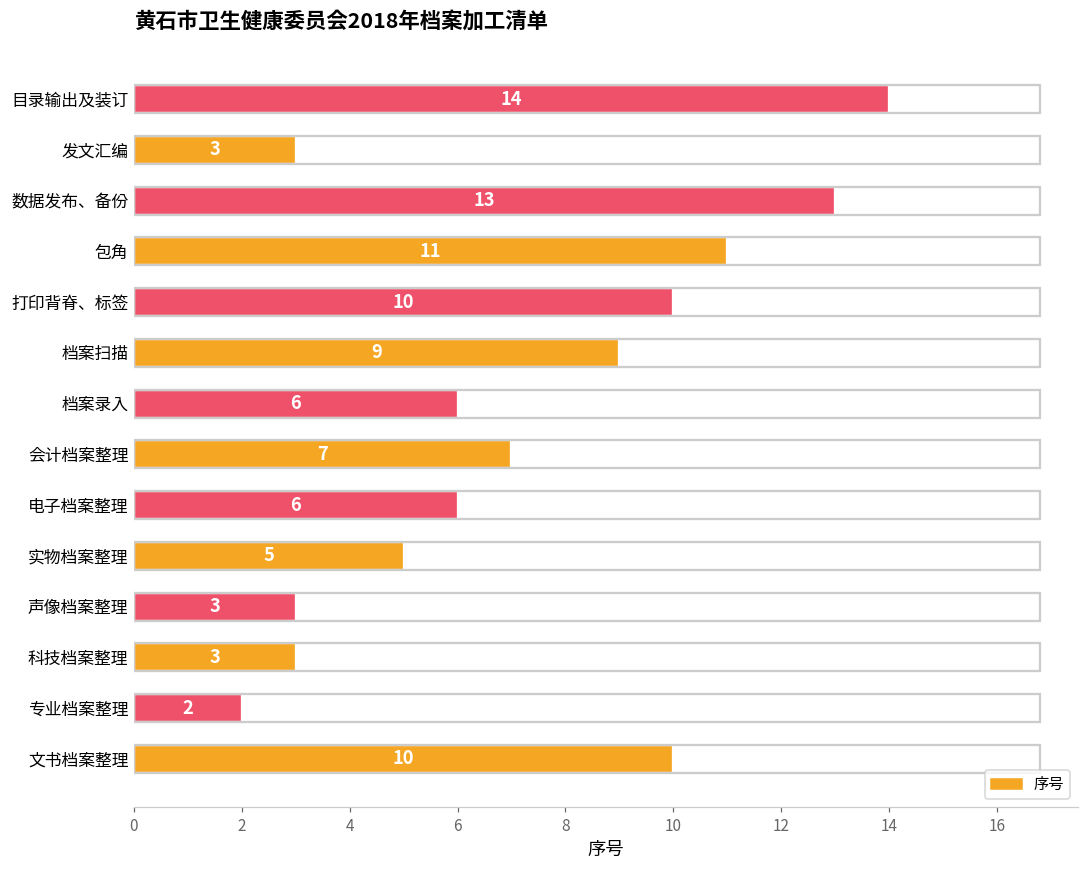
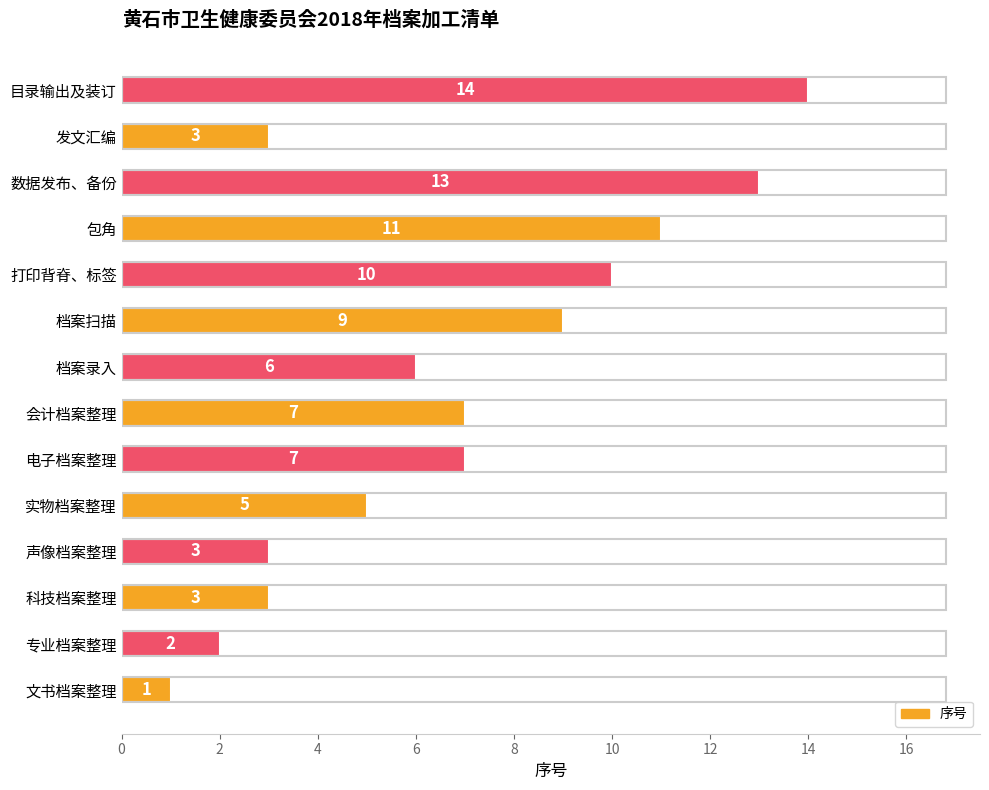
电子档案整理: 6 -> 7
文书档案整理: 10 -> 1
